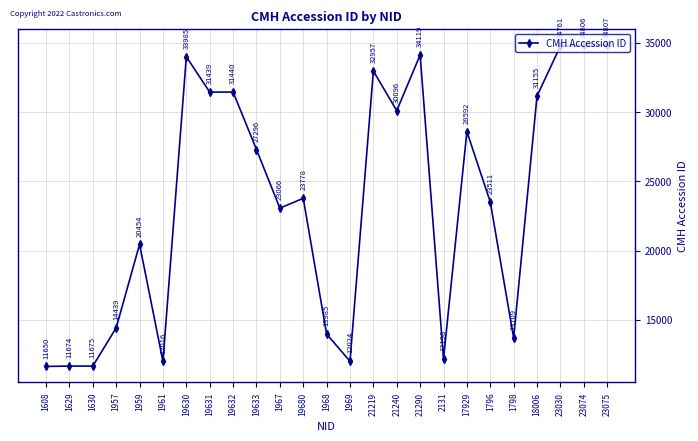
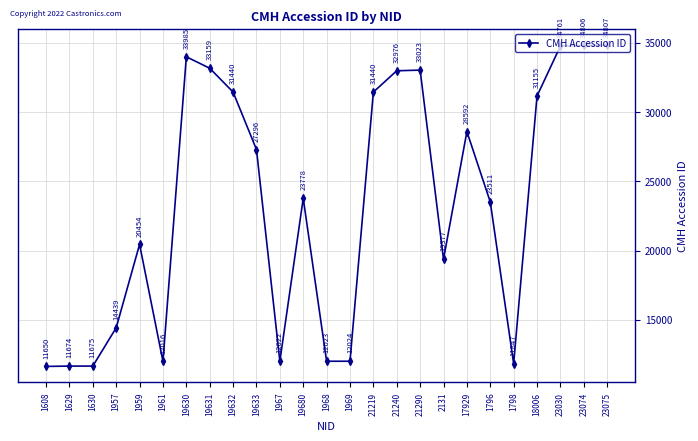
19631: 31439 -> 33159
1967: 23066 -> 12022
1968: 13985 -> 12023
21219: 32957 -> 31440
21240: 30096 -> 32976
21290: 34119 -> 33023
2131: 12198 -> 19377
1798: 13709 -> 11847
